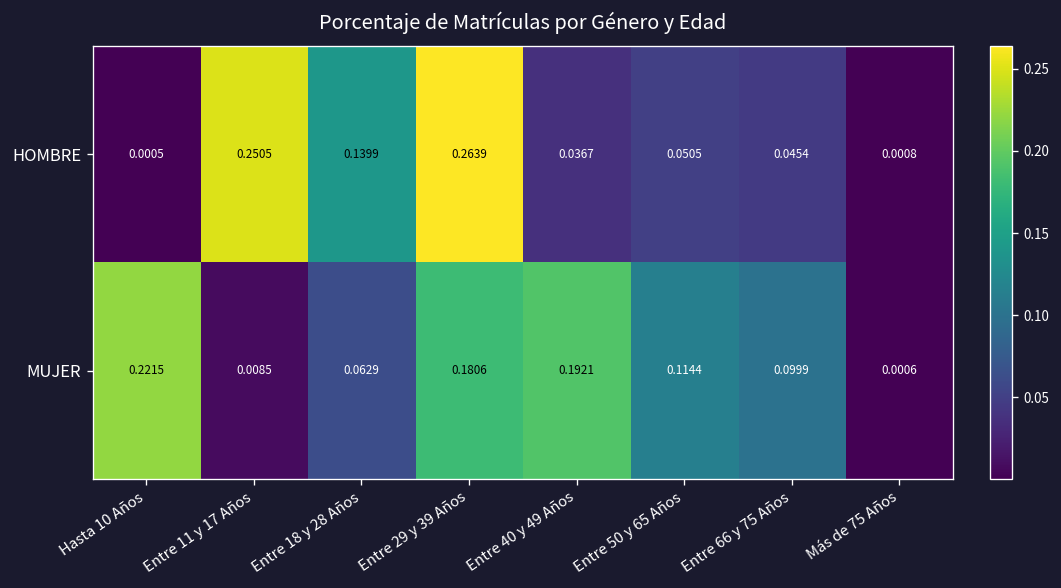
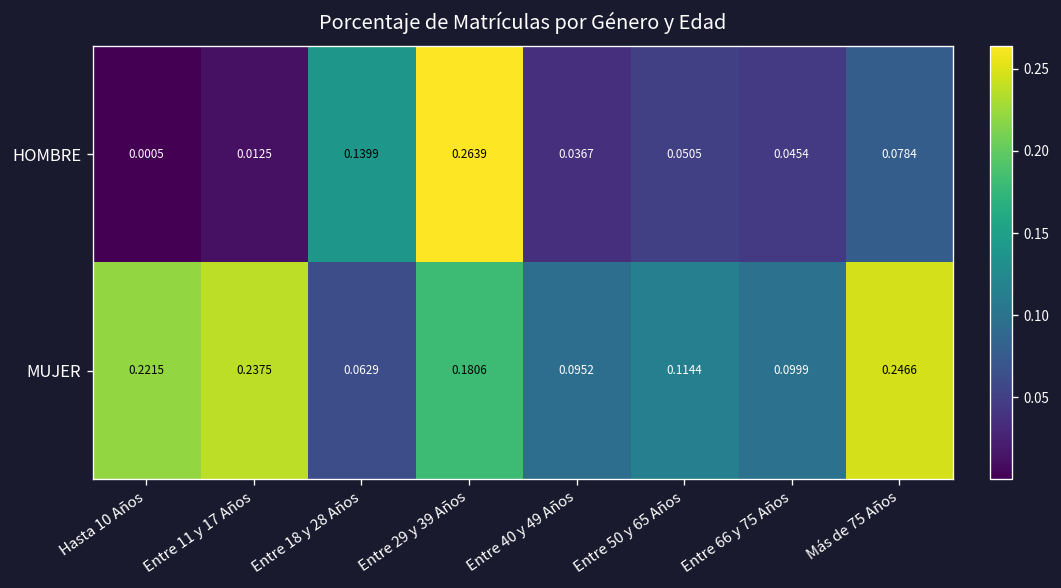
HOMBRE, Entre 11 y 17 Años: 0.2505 -> 0.0125
HOMBRE, Más de 75 Años: 0.0008 -> 0.0784
MUJER, Entre 11 y 17 Años: 0.0085 -> 0.2375
MUJER, Entre 40 y 49 Años: 0.1921 -> 0.0952
MUJER, Más de 75 Años: 0.0006 -> 0.2466
